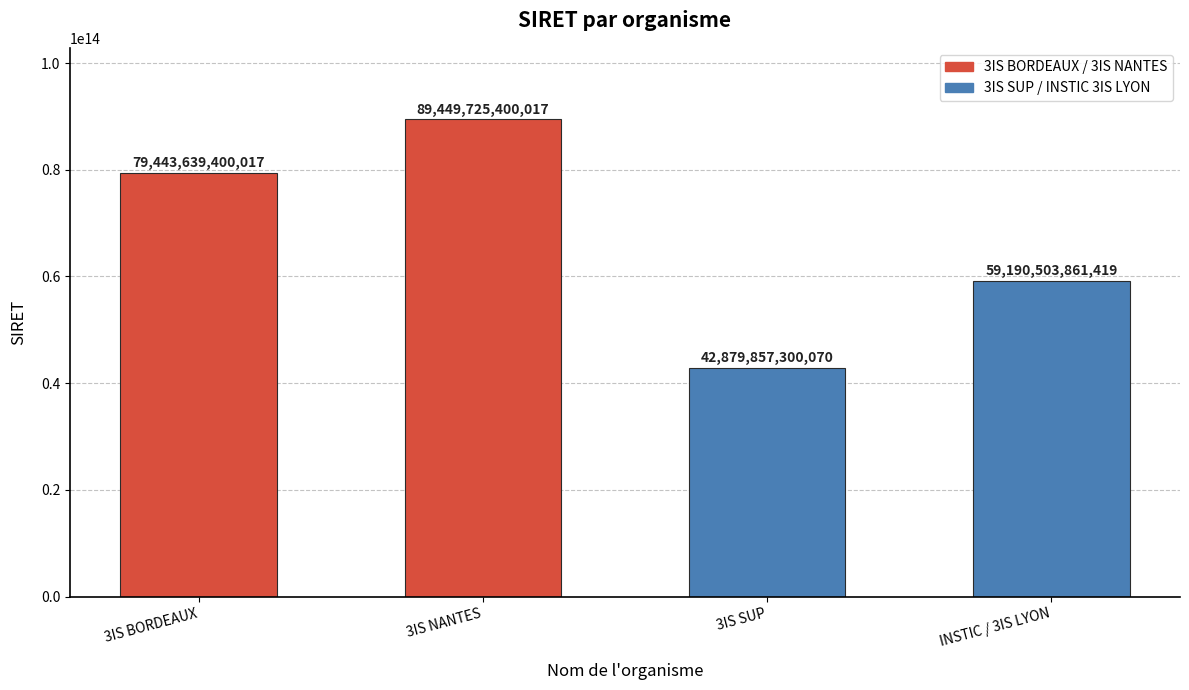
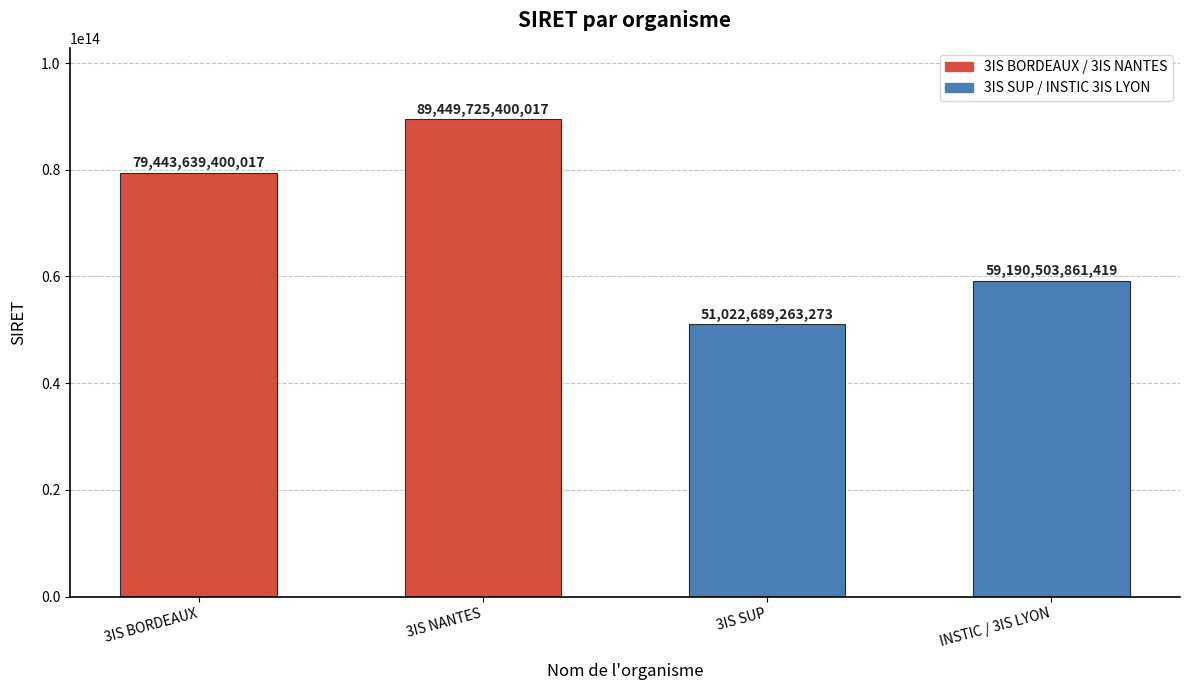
3IS SUP: 42,879,857,300,070 -> 51,022,689,263,273
